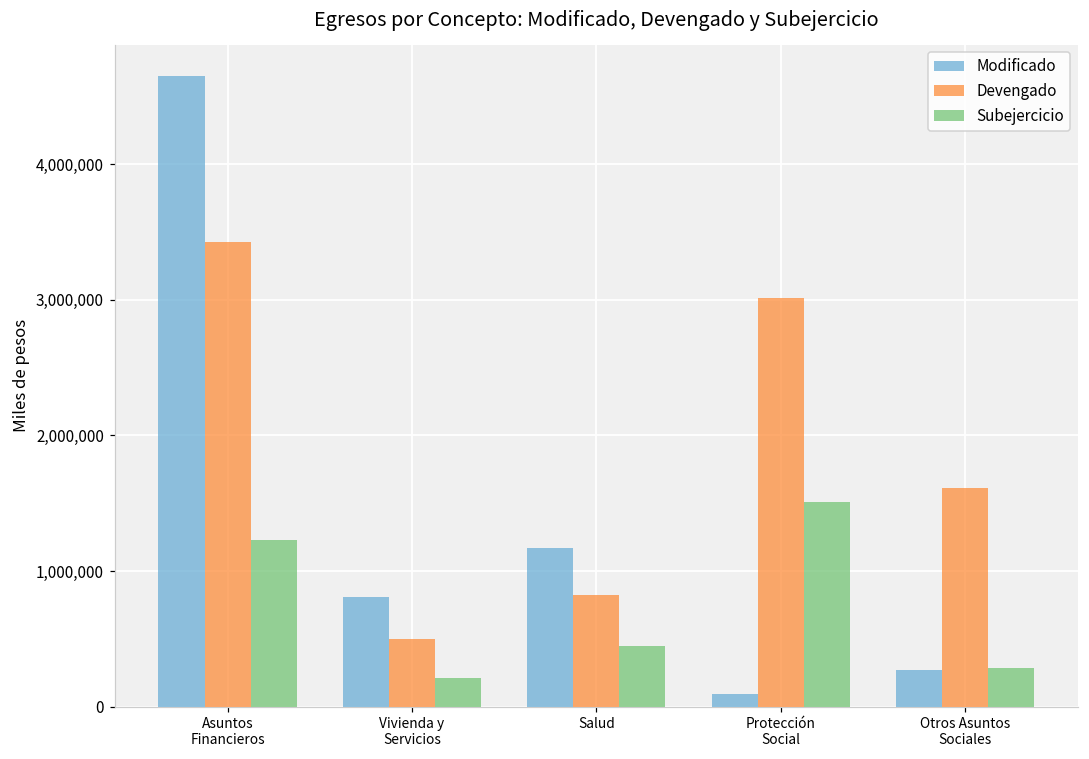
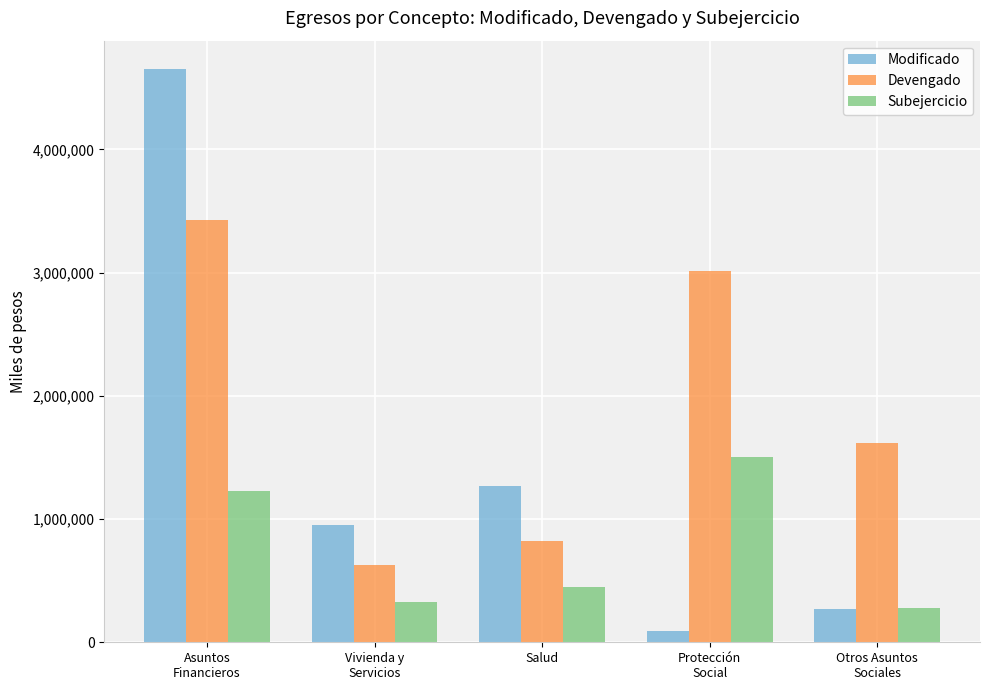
Modificado, Vivienda y Servicios: 810,000 -> 950,000
Devengado, Vivienda y Servicios: 500,000 -> 630,000
Subejercicio, Vivienda y Servicios: 210,000 -> 330,000
Modificado, Salud: 1,170,000 -> 1,270,000
